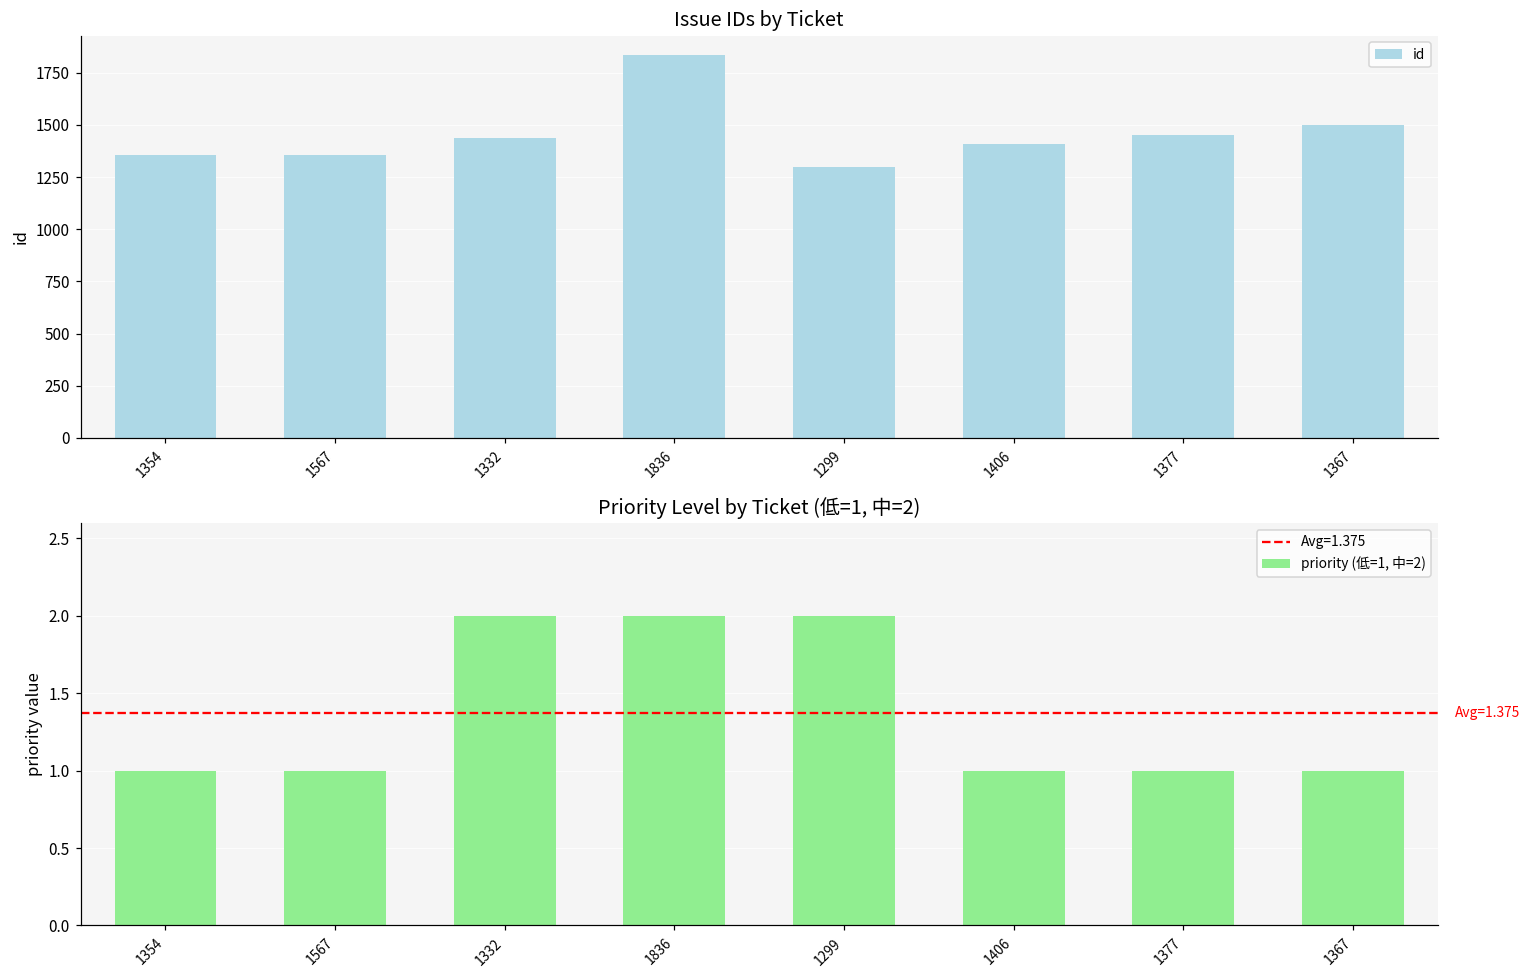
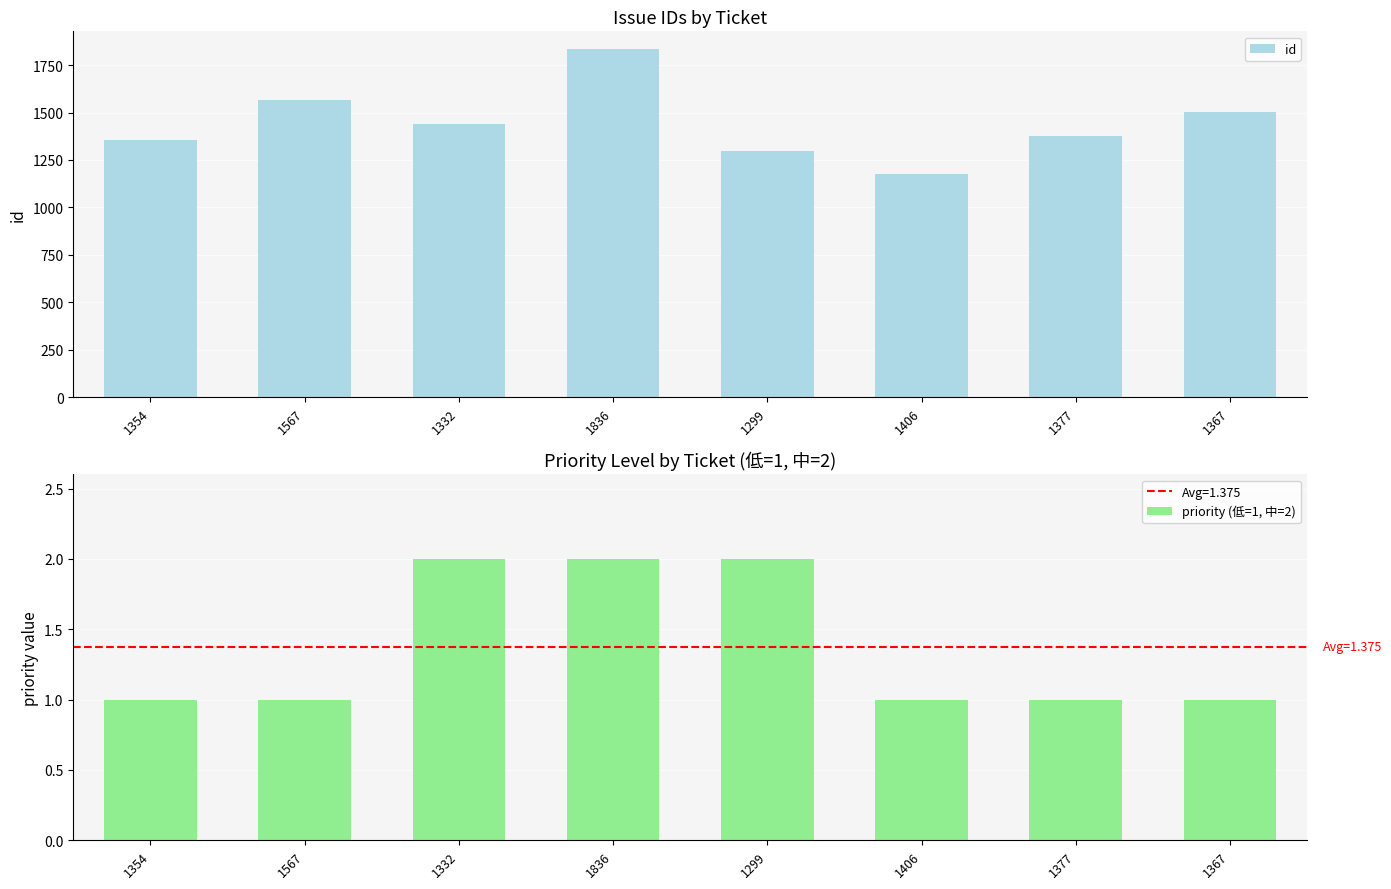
Issue IDs by Ticket, 1567: 1350 -> 1570
Issue IDs by Ticket, 1406: 1410 -> 1180
Issue IDs by Ticket, 1377: 1450 -> 1380
